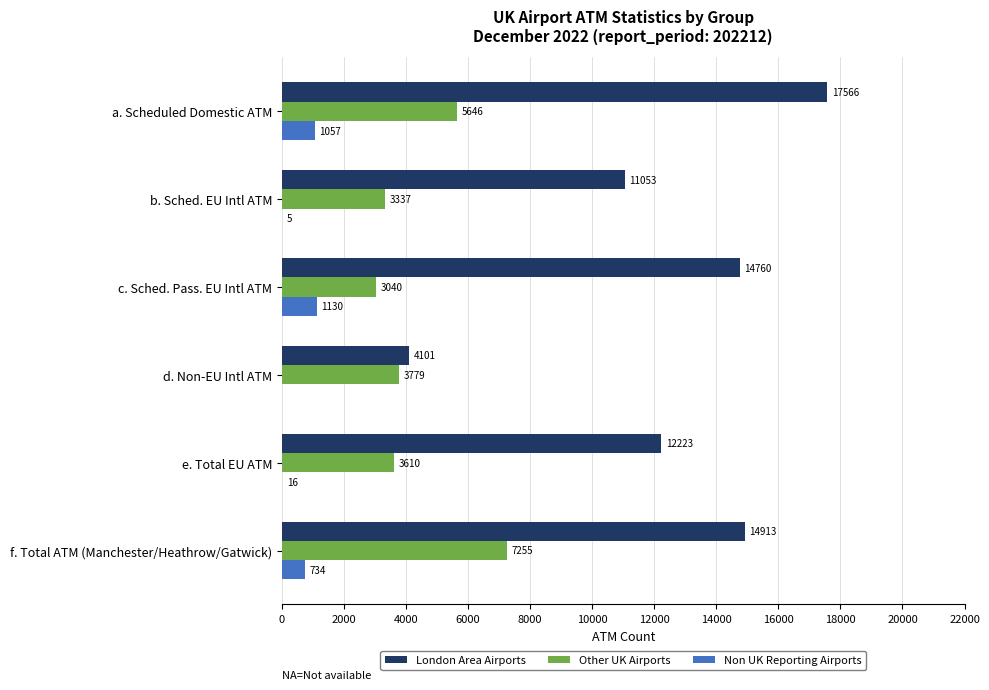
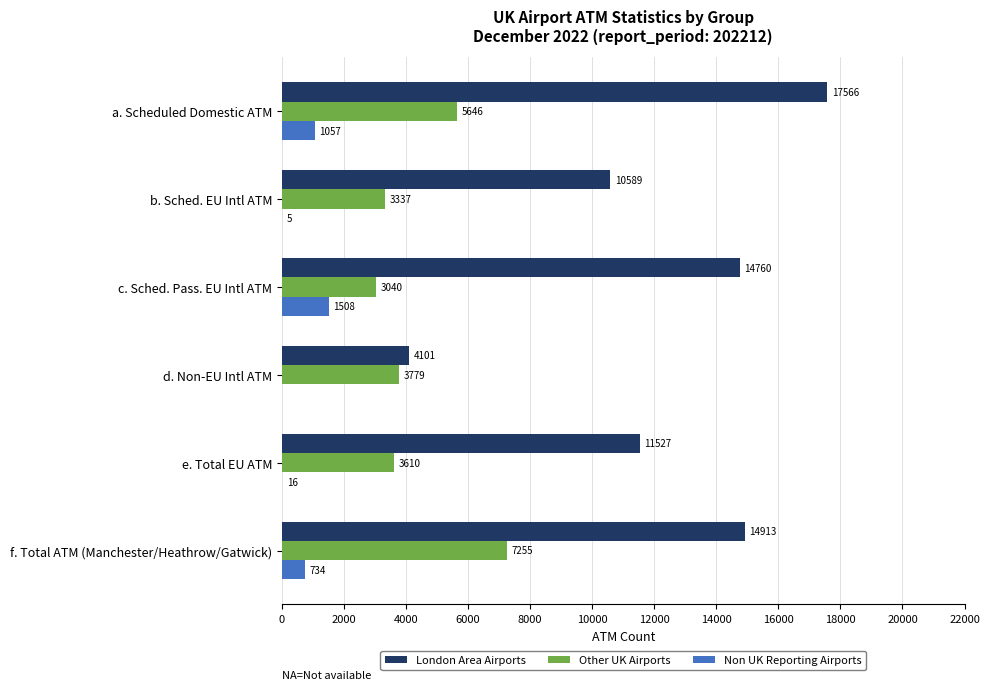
London Area Airports, b. Sched. EU Intl ATM: 11053 -> 10589
Non UK Reporting Airports, c. Sched. Pass. EU Intl ATM: 1130 -> 1508
London Area Airports, e. Total EU ATM: 12223 -> 11527
